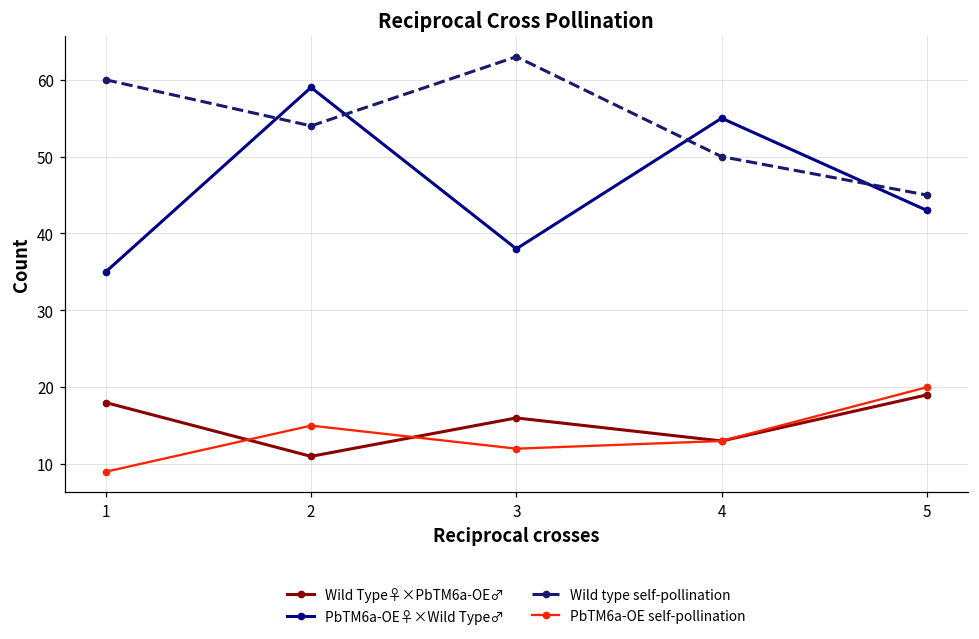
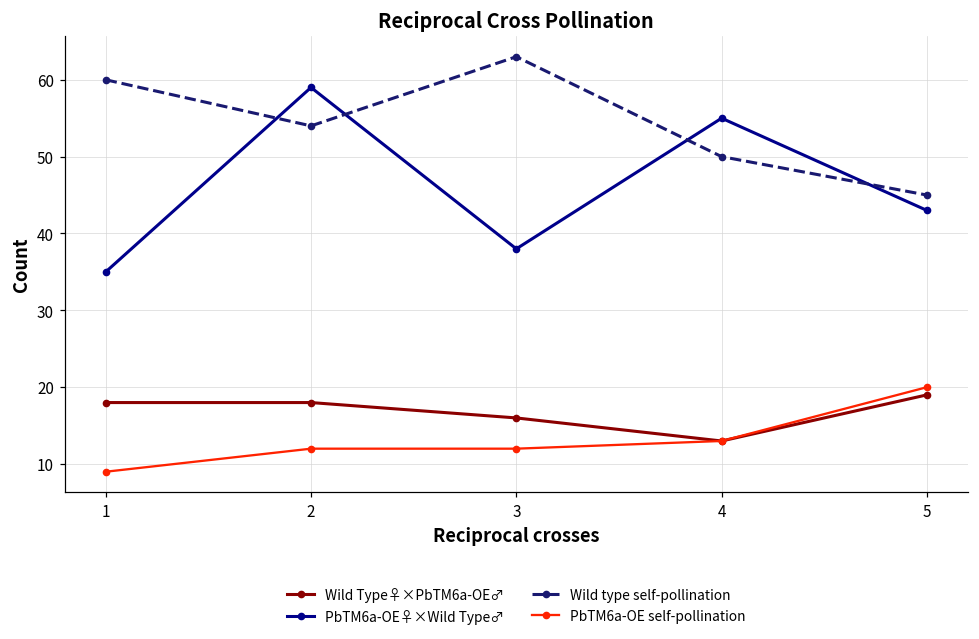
Wild Type♀×PbTM6a-OE♂, 2: 11 -> 18
PbTM6a-OE self-pollination, 2: 15 -> 12
